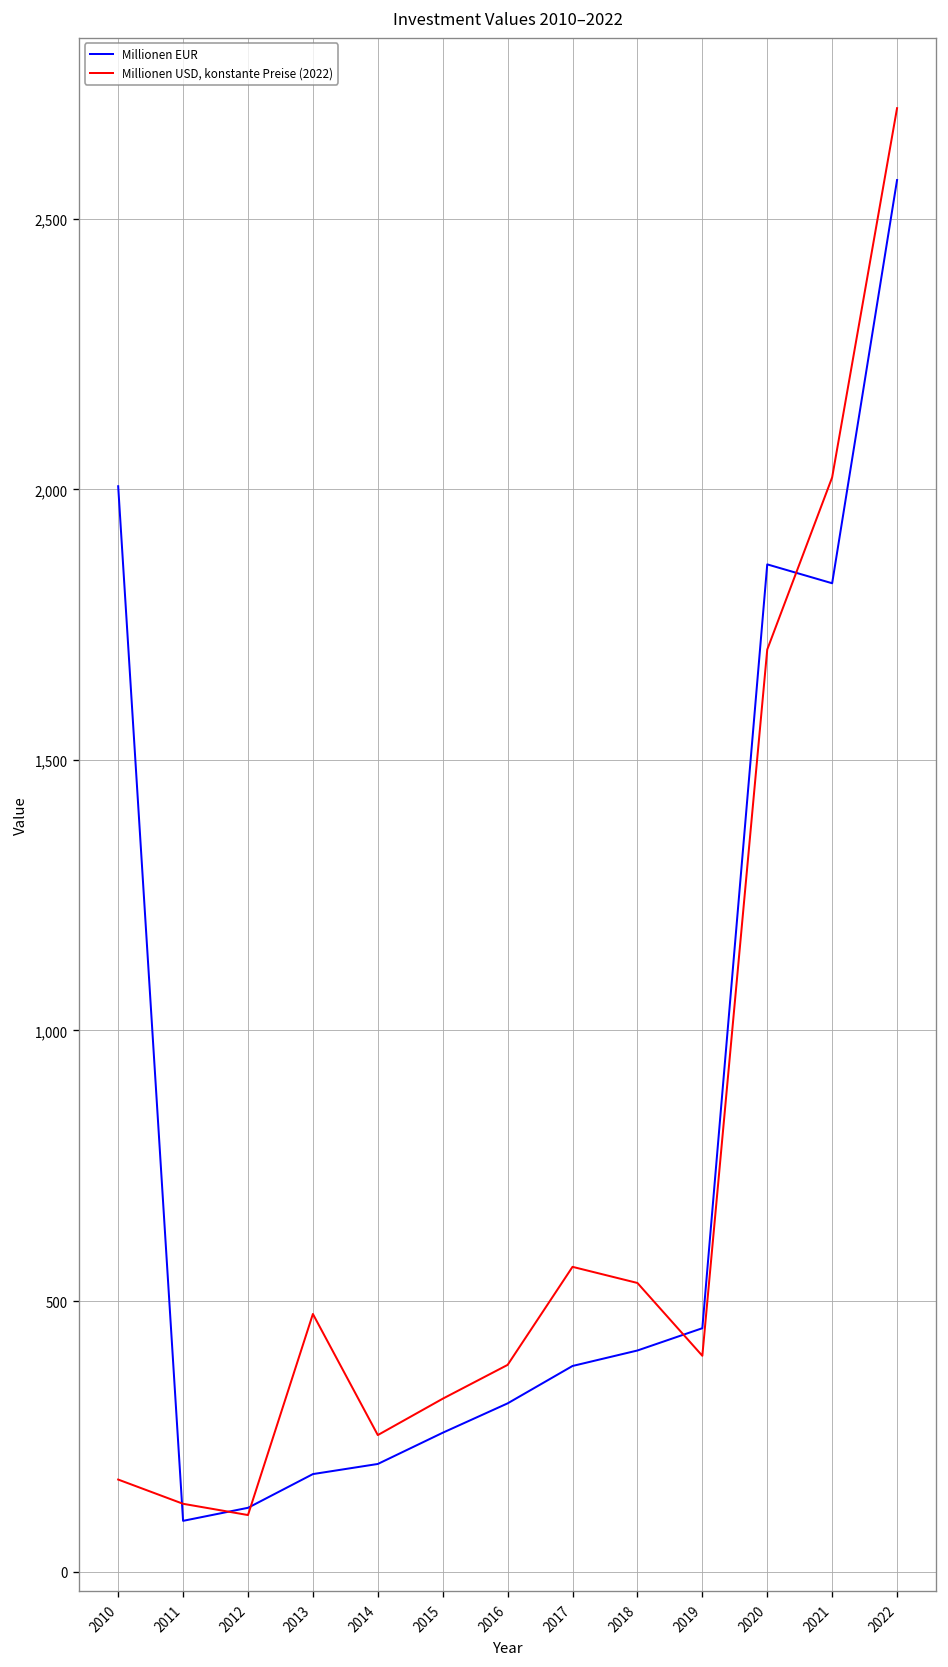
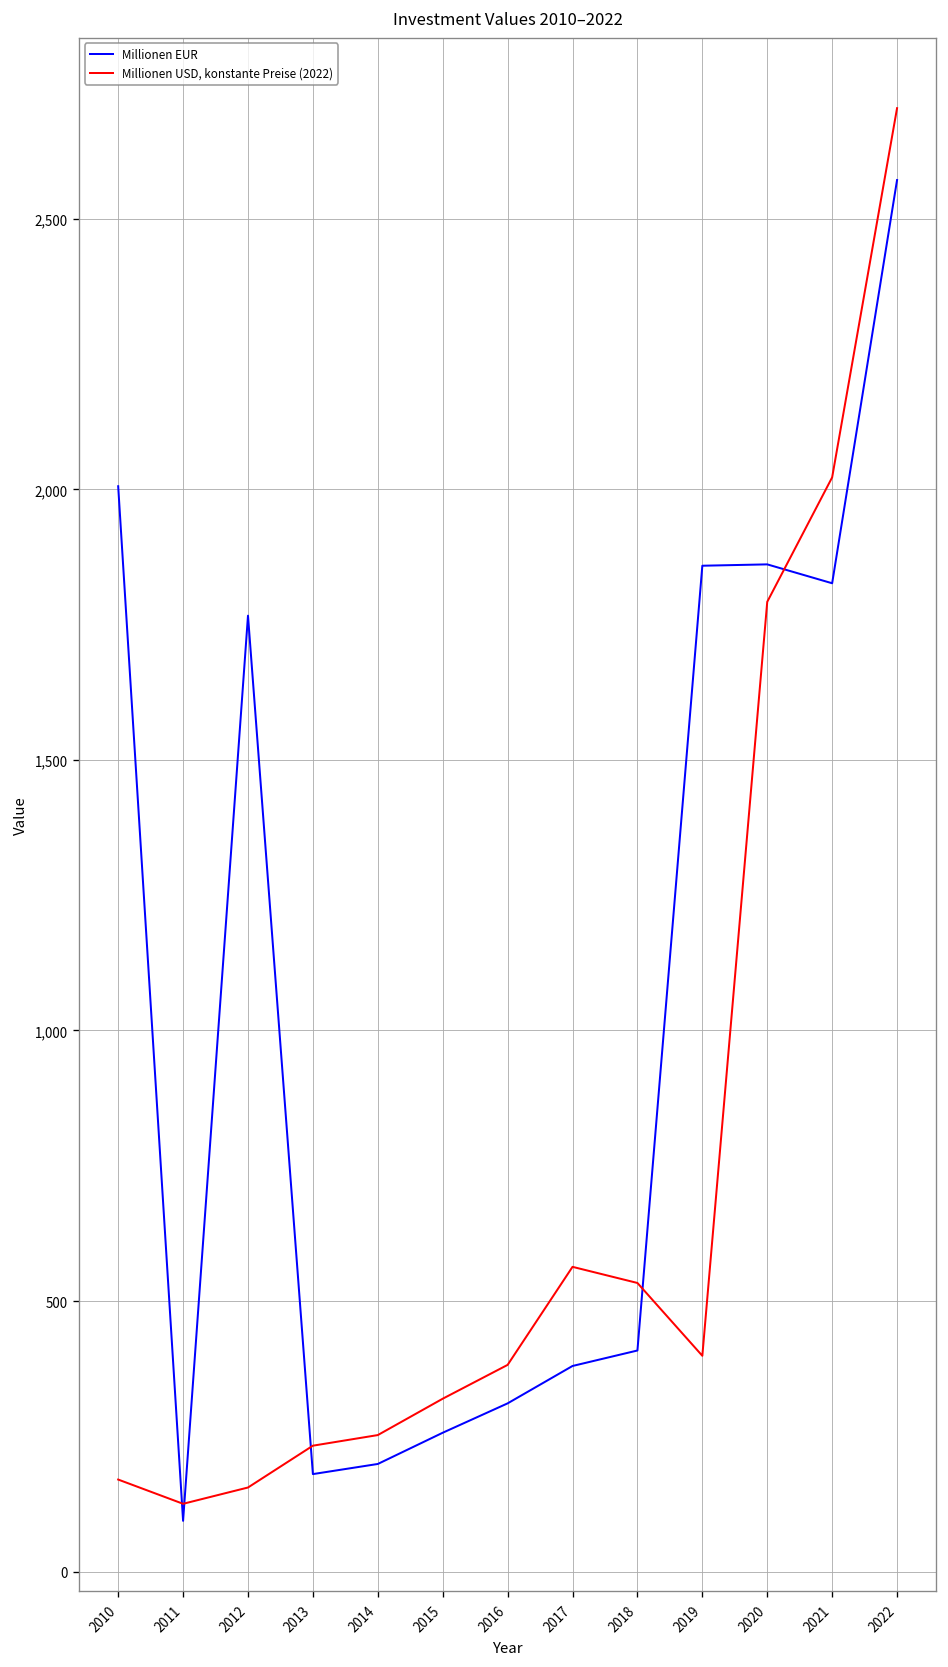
Millionen EUR, 2012: 120 -> 1,770
Millionen USD, konstante Preise (2022), 2012: 100 -> 160
Millionen USD, konstante Preise (2022), 2013: 480 -> 230
Millionen EUR, 2019: 450 -> 1,860
Millionen USD, konstante Preise (2022), 2020: 1,700 -> 1,790
